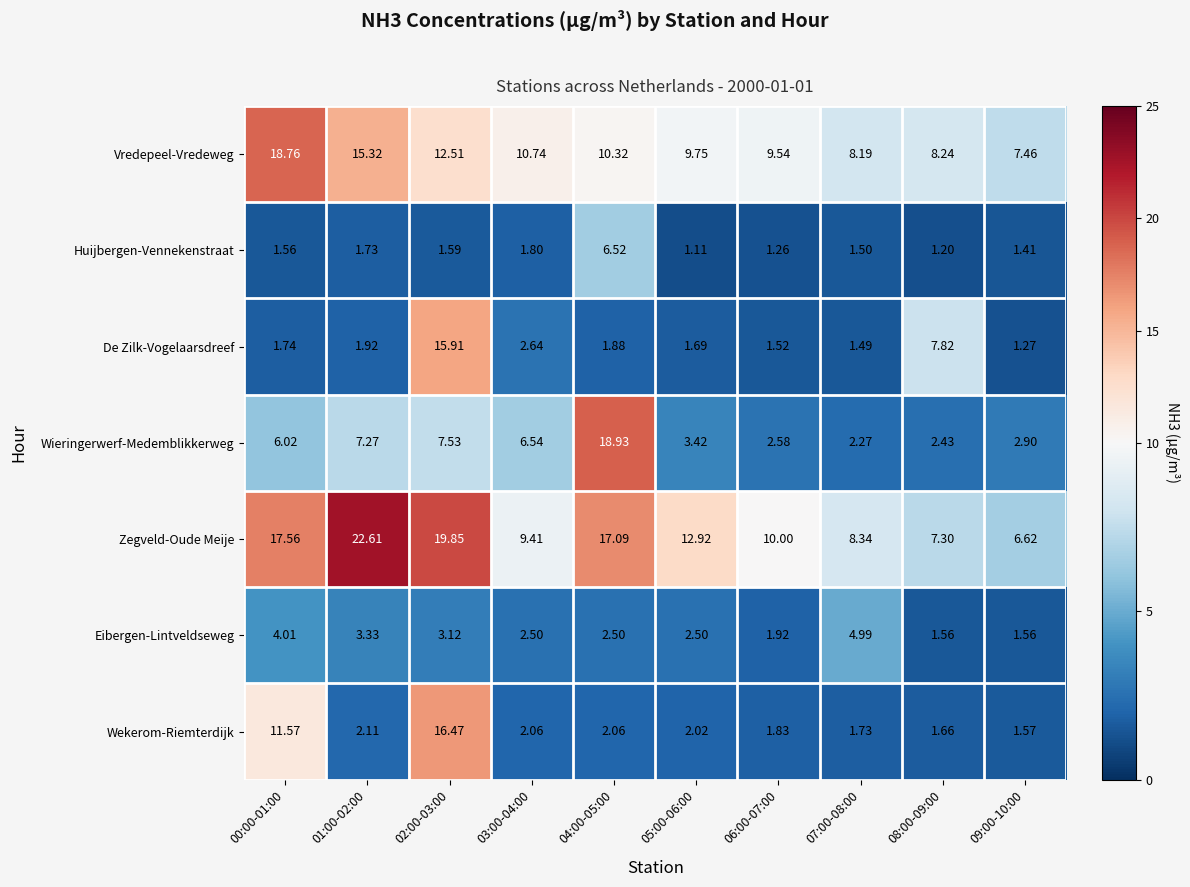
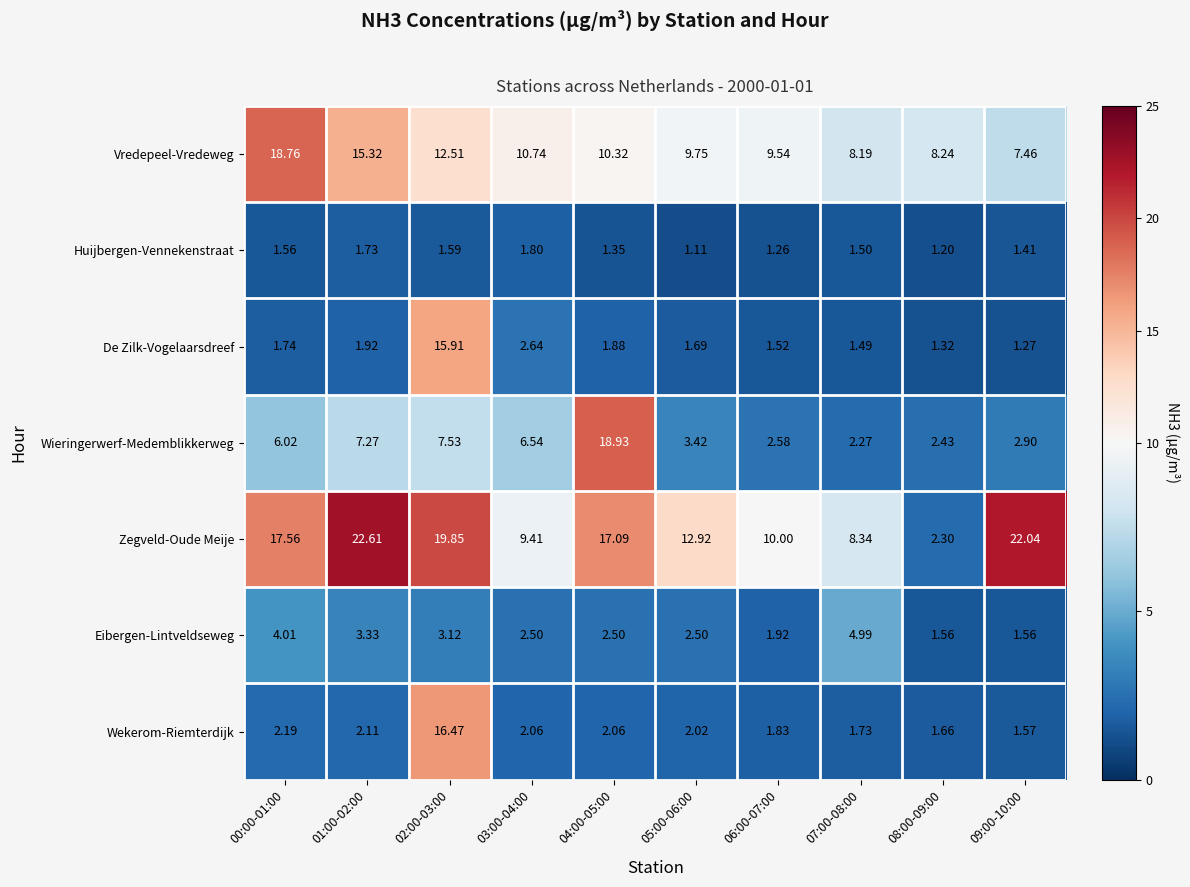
Huijbergen-Vennekenstraat, 04:00-05:00: 6.52 -> 1.35
De Zilk-Vogelaarsdreef, 08:00-09:00: 7.82 -> 1.32
Zegveld-Oude Meije, 08:00-09:00: 7.30 -> 2.30
Zegveld-Oude Meije, 09:00-10:00: 6.62 -> 22.04
Wekerom-Riemterdijk, 00:00-01:00: 11.57 -> 2.19
